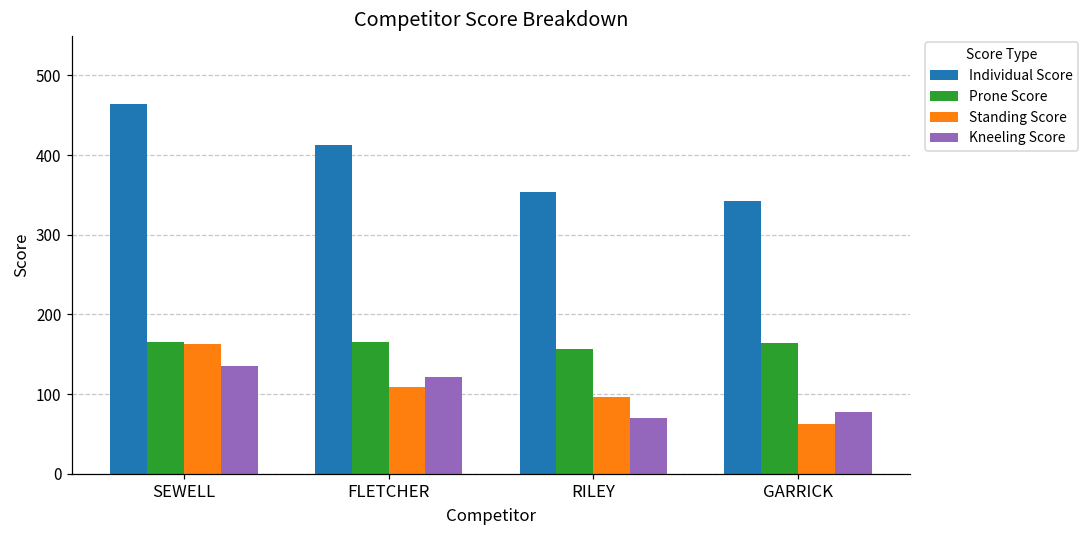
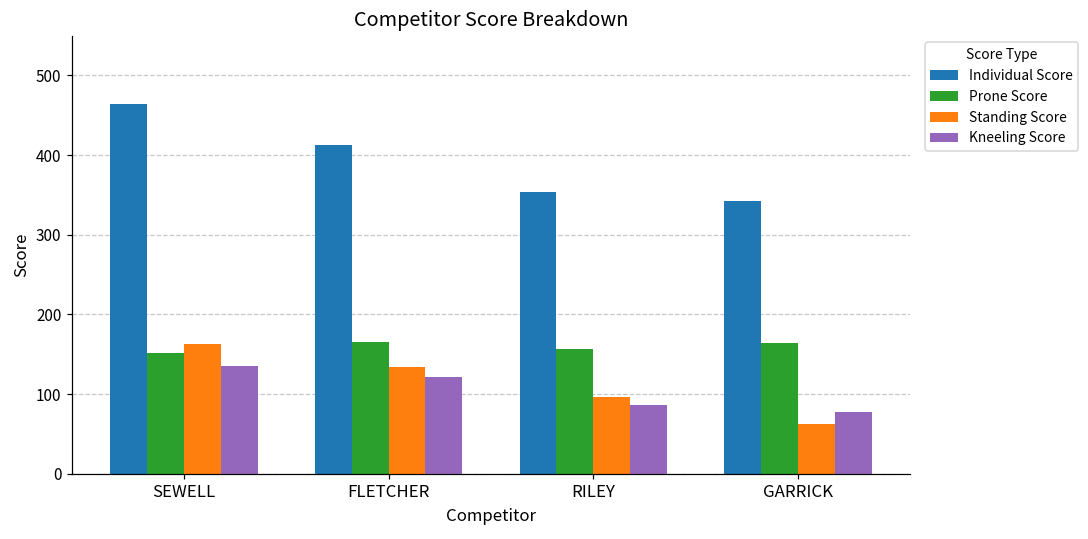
Prone Score, SEWELL: 170 -> 150
Standing Score, FLETCHER: 110 -> 130
Kneeling Score, RILEY: 70 -> 90
